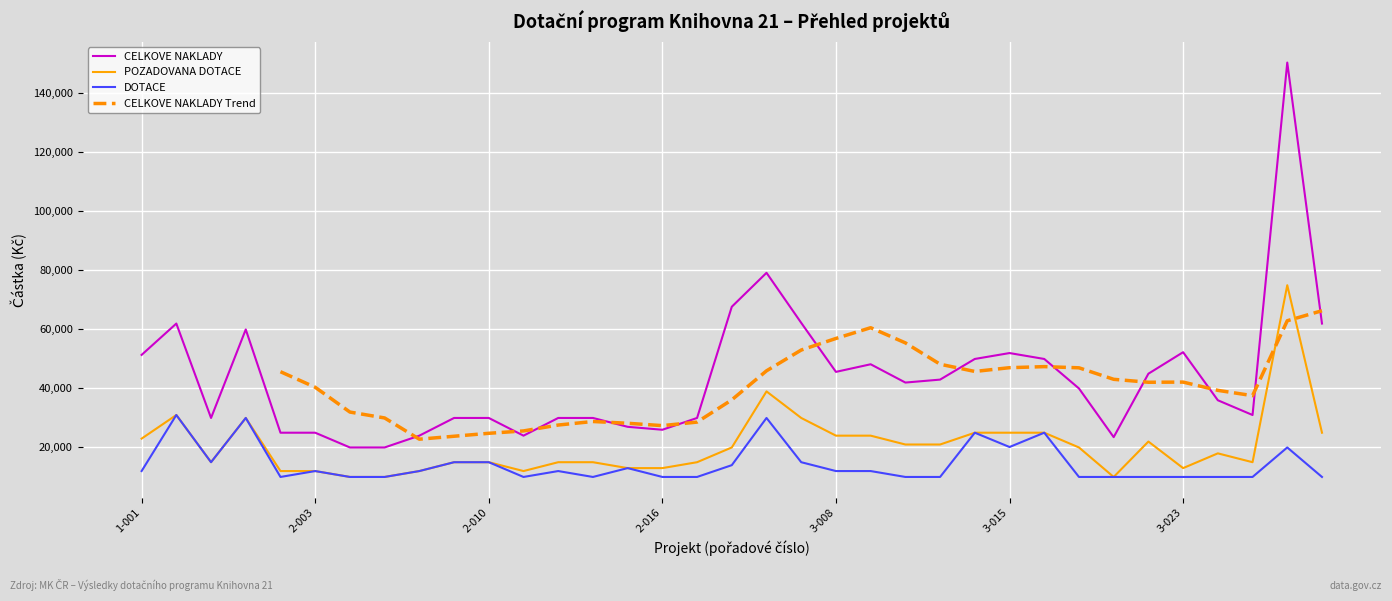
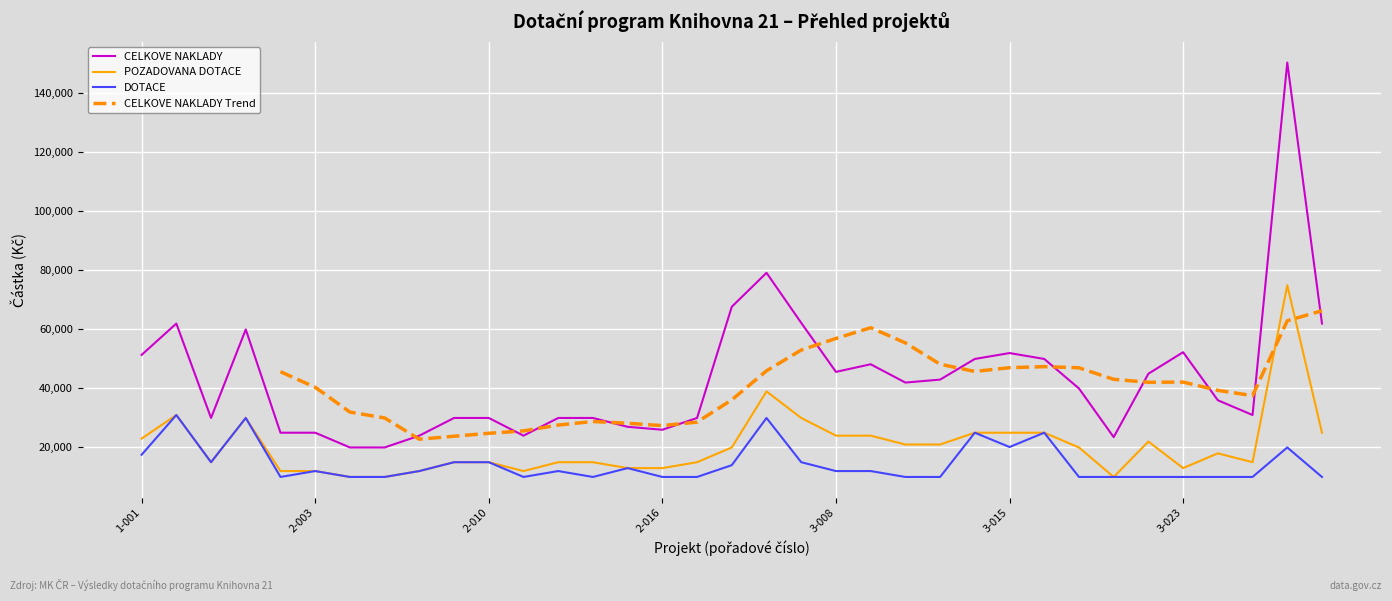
DOTACE, 1-001: 12,000 -> 18,000
